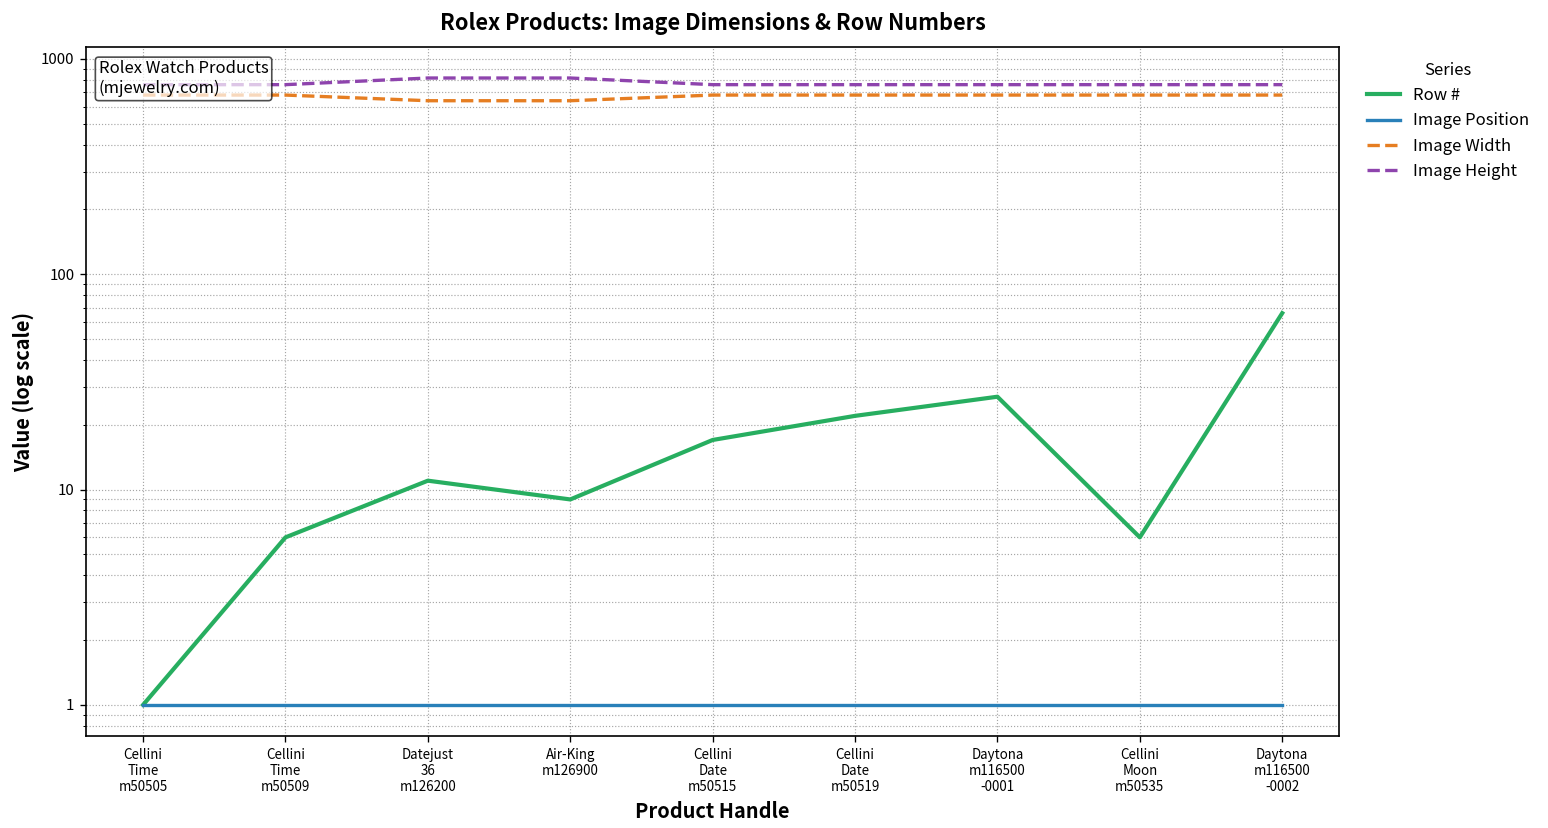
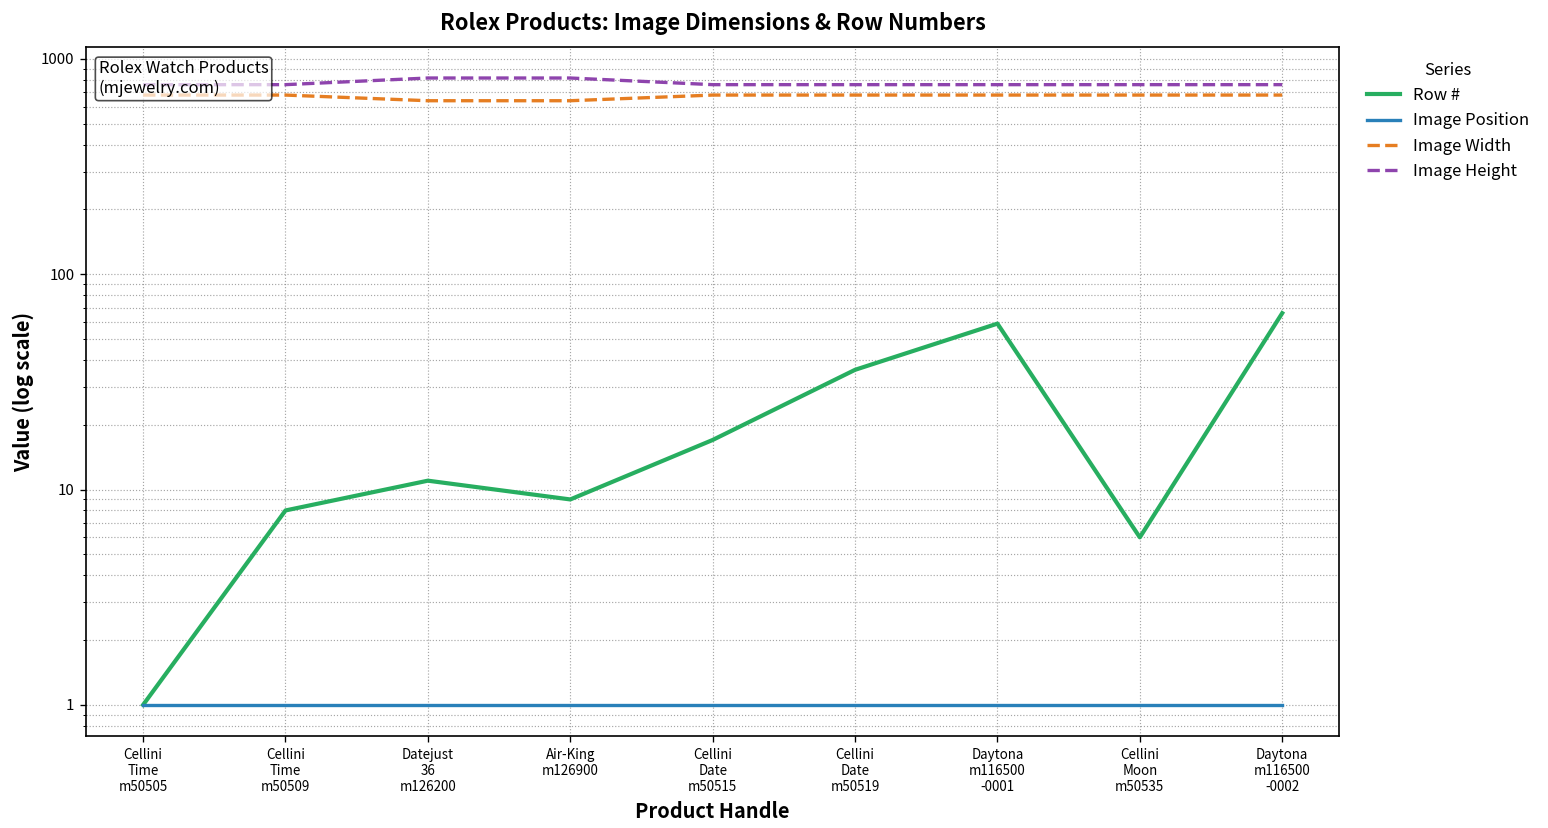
Row #, Cellini Time m50509: 6 -> 8
Row #, Cellini Date m50519: 22 -> 36
Row #, Daytona m116500 -0001: 27 -> 59
